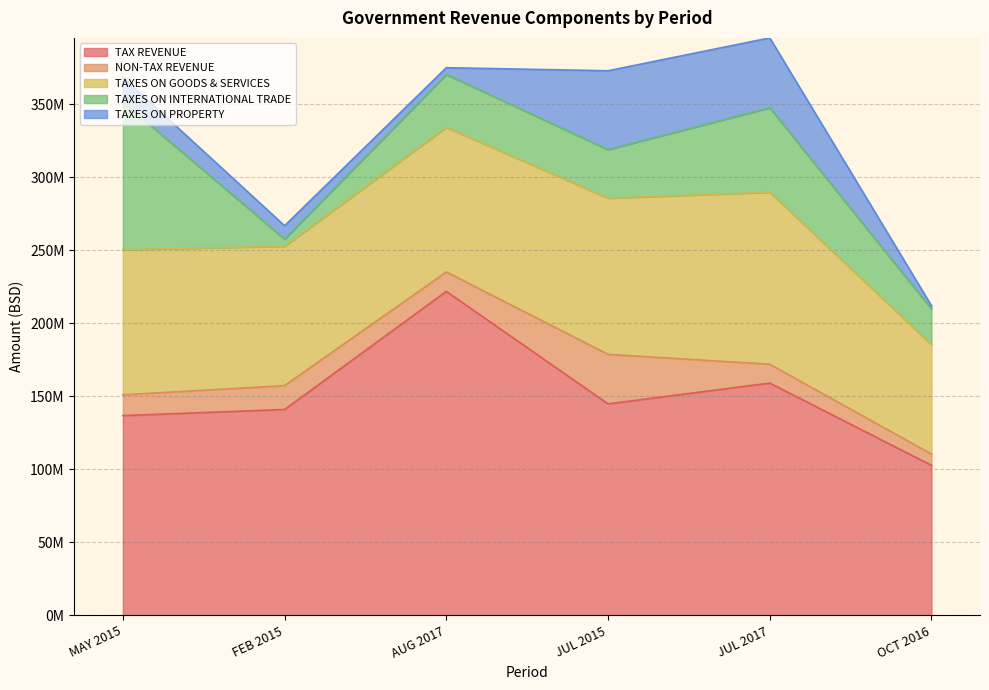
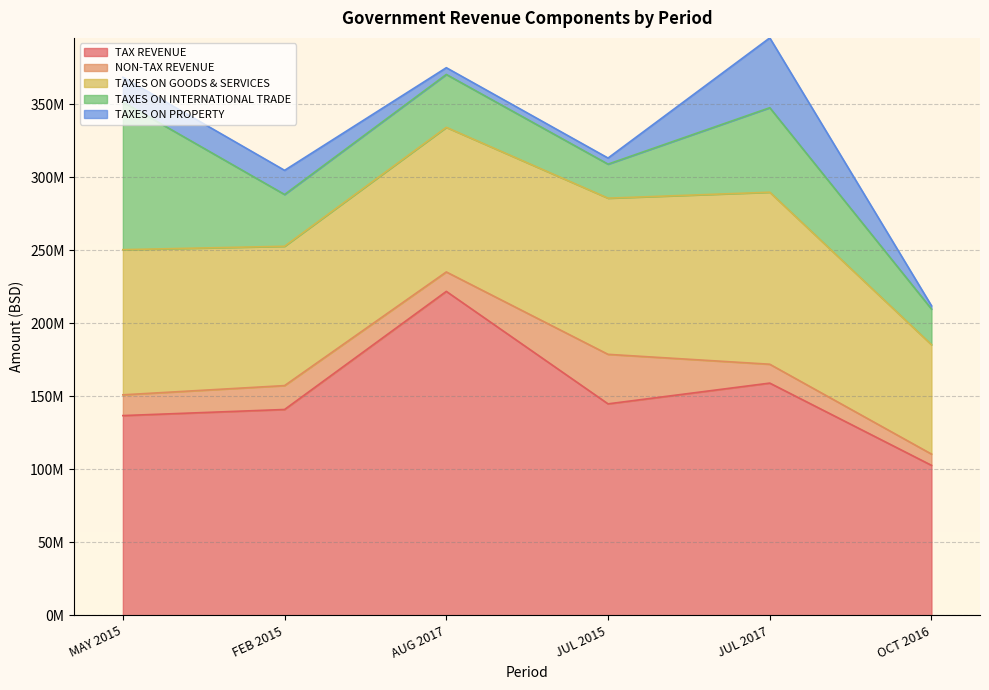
TAXES ON INTERNATIONAL TRADE, FEB 2015: 5000000 -> 35000000
TAXES ON PROPERTY, FEB 2015: 9000000 -> 17000000
TAXES ON INTERNATIONAL TRADE, JUL 2015: 33000000 -> 23000000
TAXES ON PROPERTY, JUL 2015: 54000000 -> 4000000
